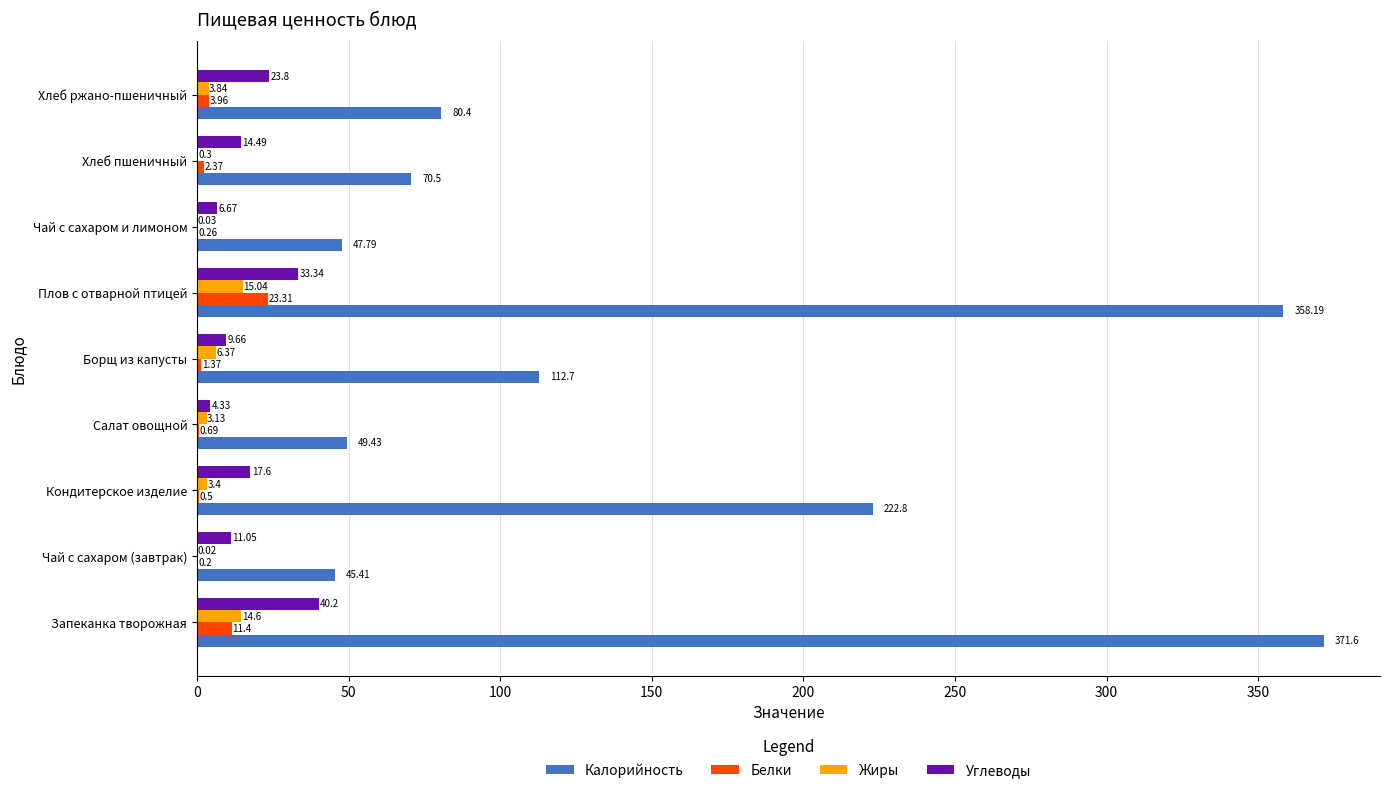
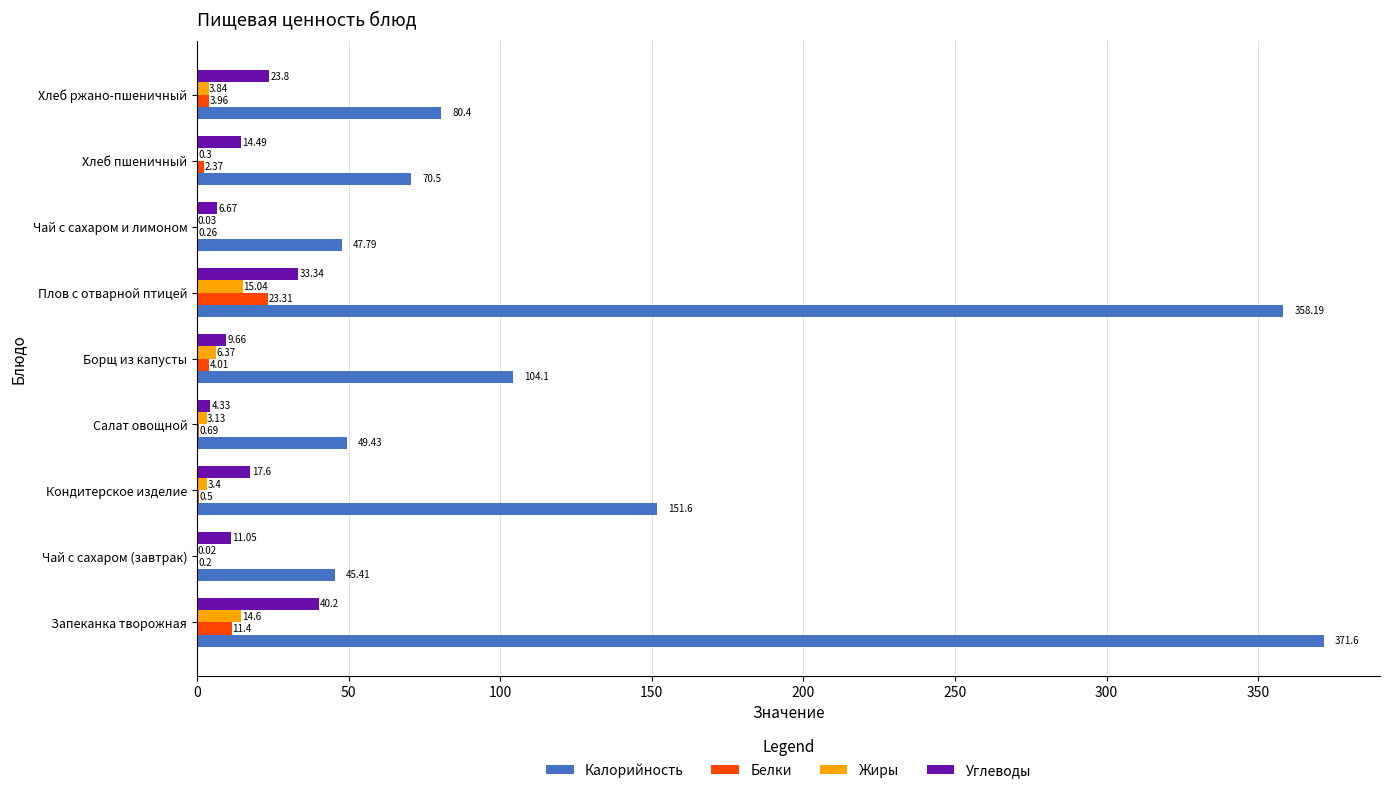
Белки, Борщ из капусты: 1.37 -> 4.01
Калорийность, Борщ из капусты: 112.7 -> 104.1
Калорийность, Кондитерское изделие: 222.8 -> 151.6
